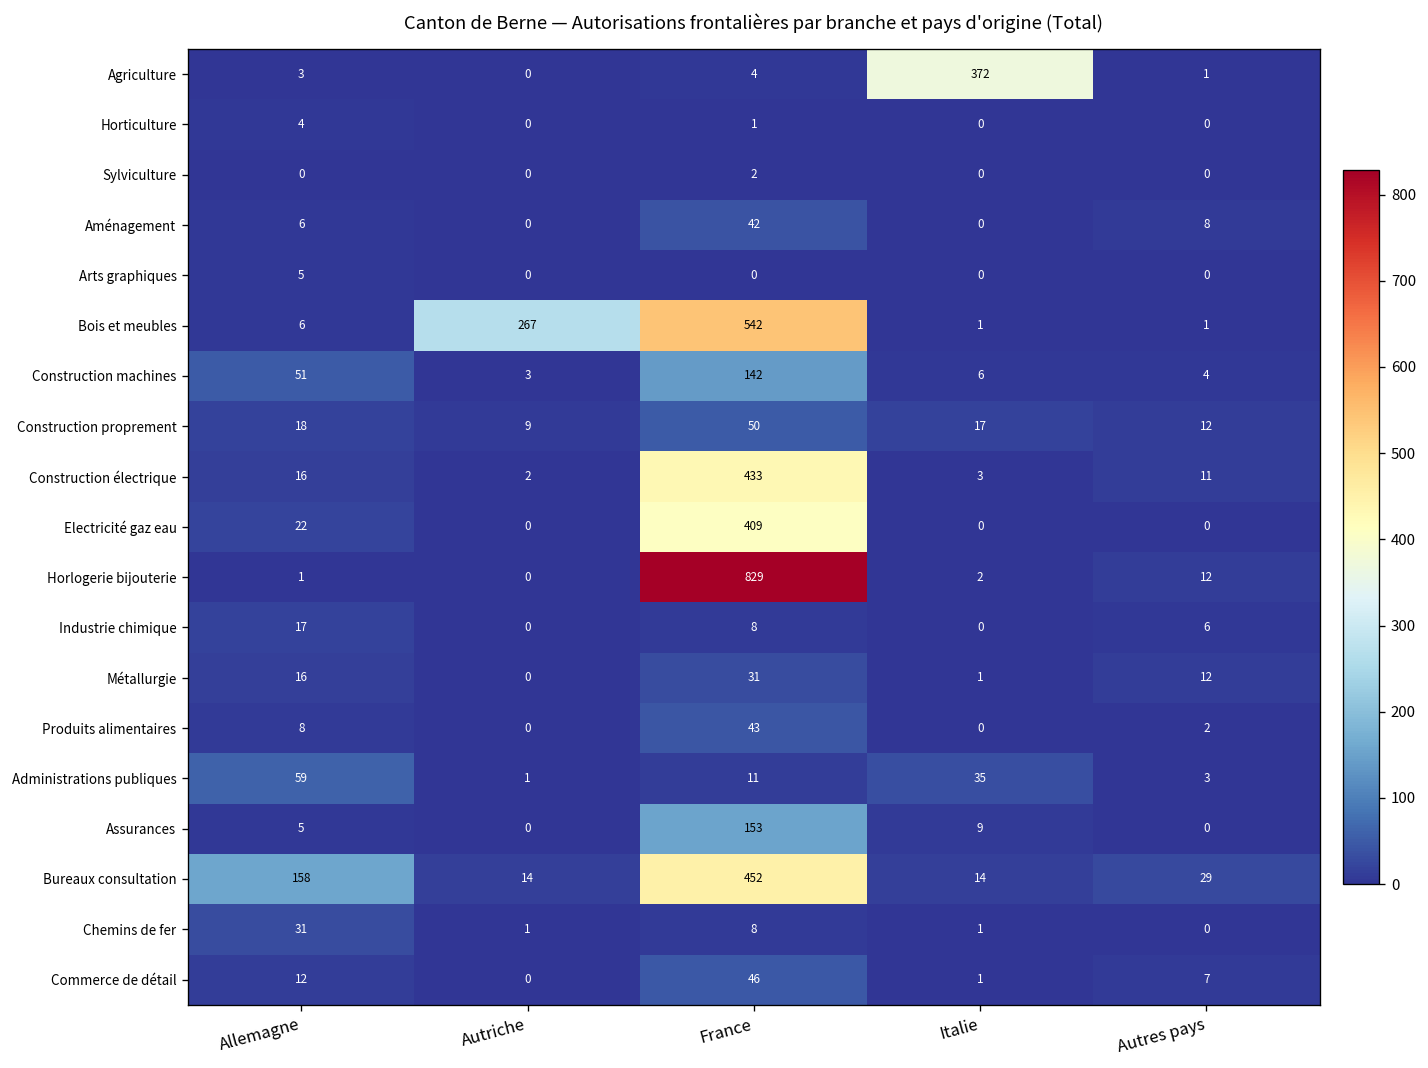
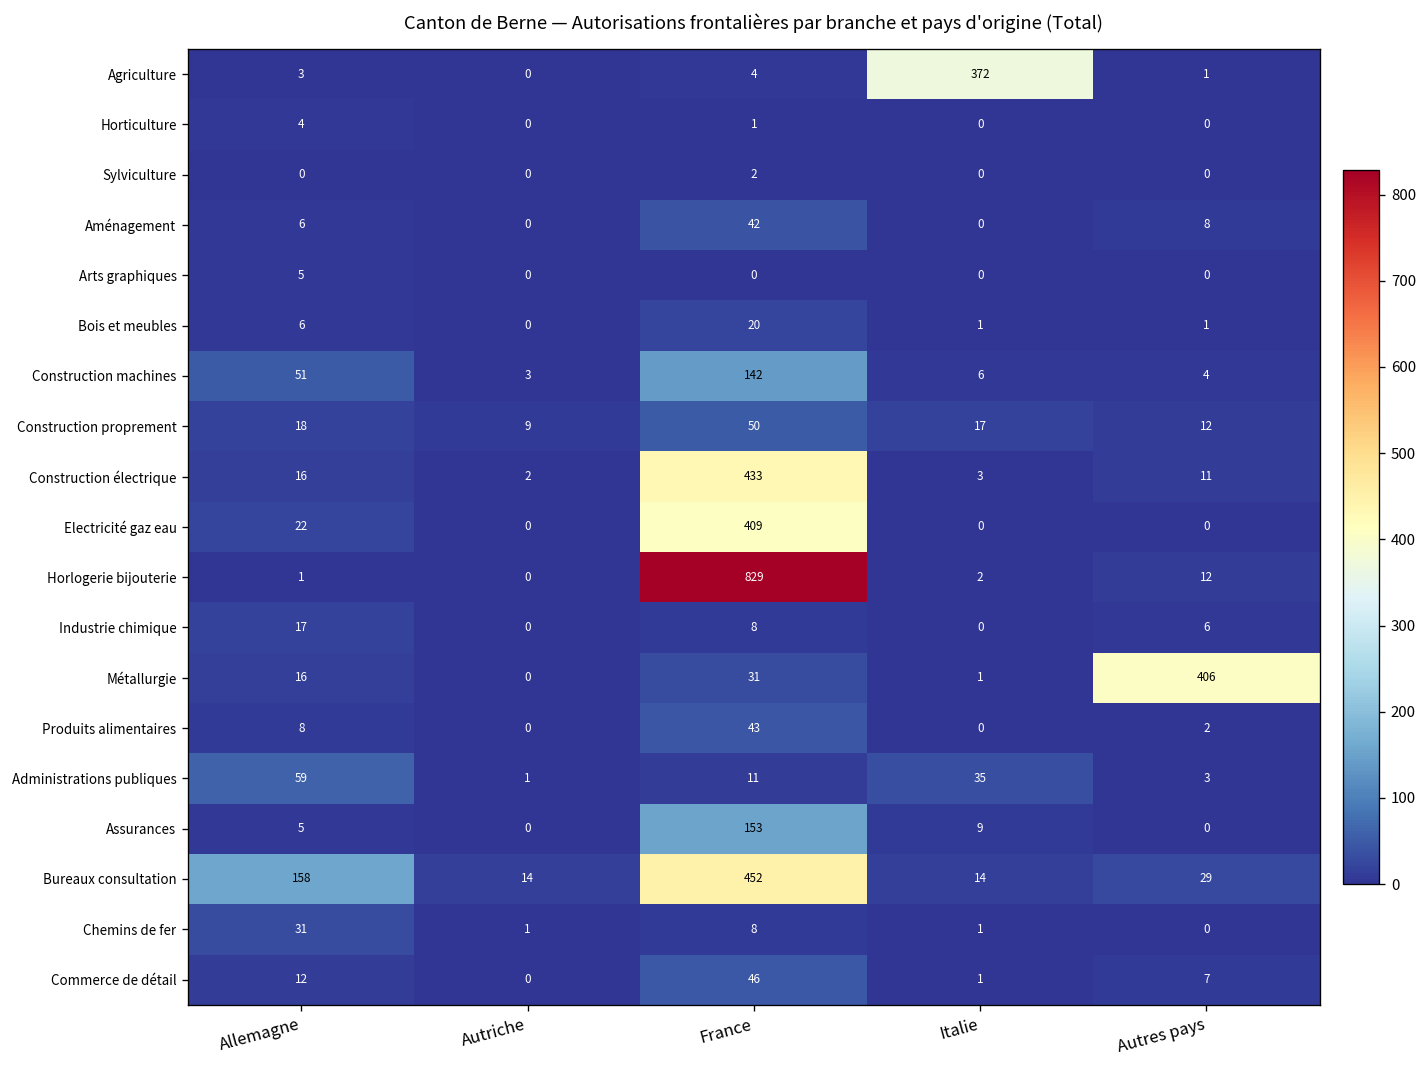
Bois et meubles, Autriche: 267 -> 0
Bois et meubles, France: 542 -> 20
Métallurgie, Autres pays: 12 -> 406
